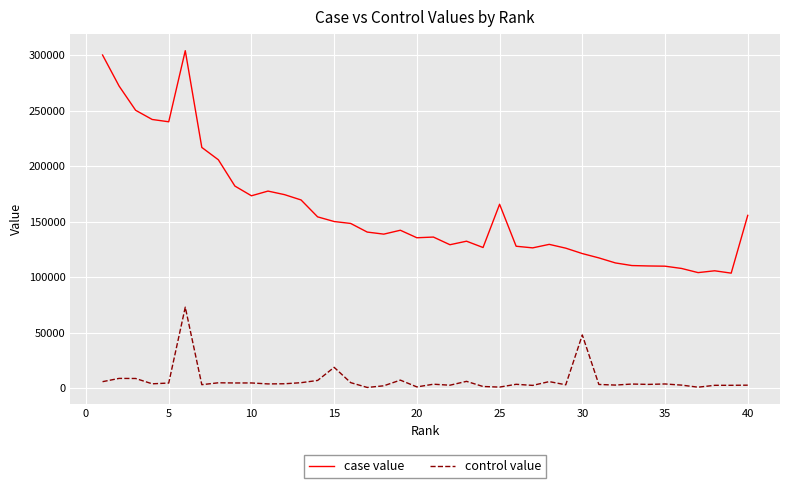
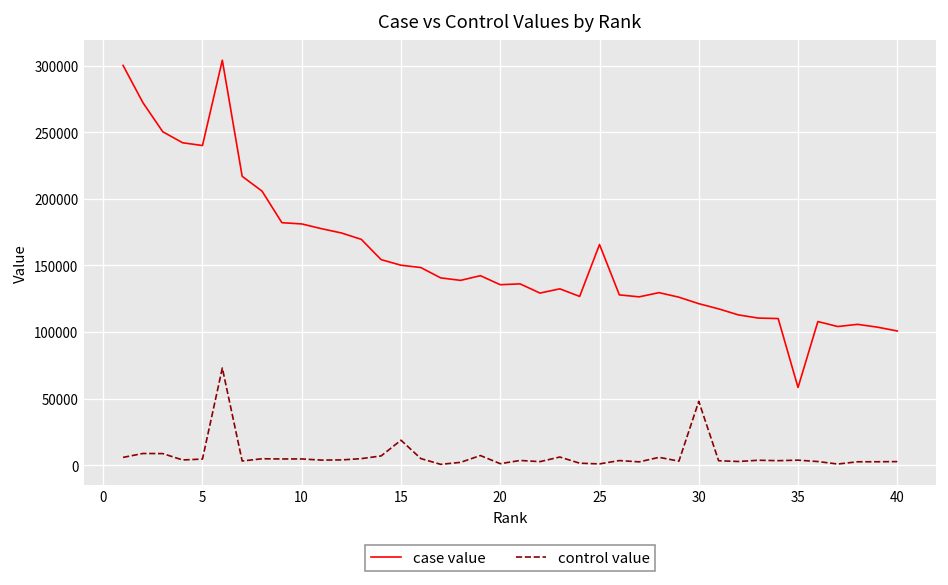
case value, 10: 173000 -> 181000
case value, 35: 110000 -> 58000
case value, 40: 156000 -> 101000
